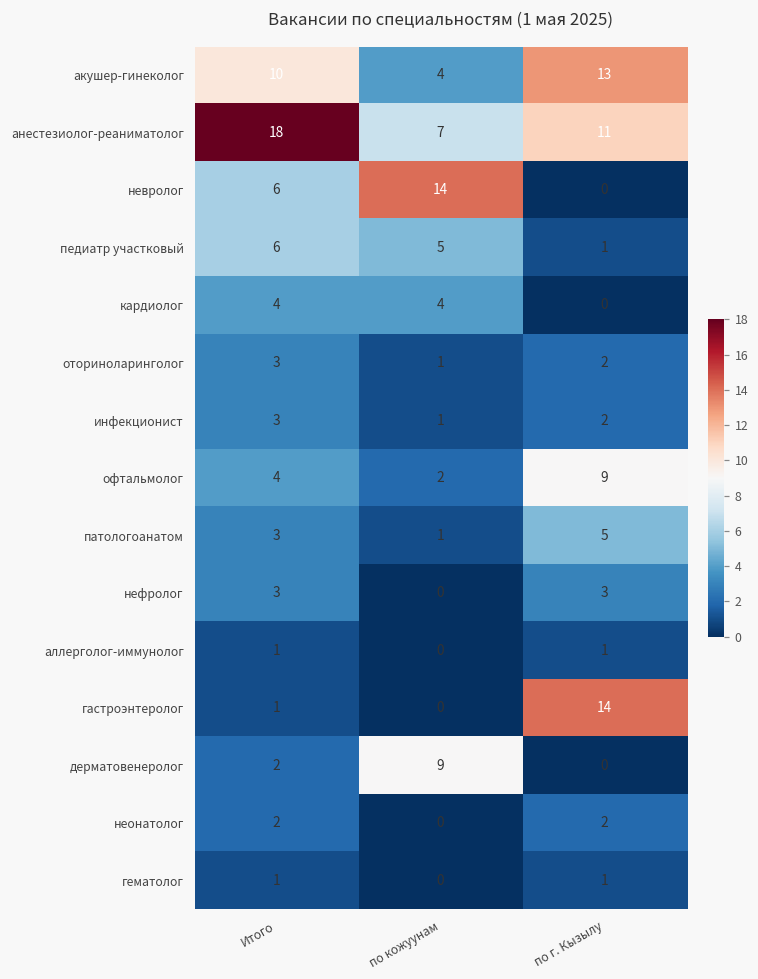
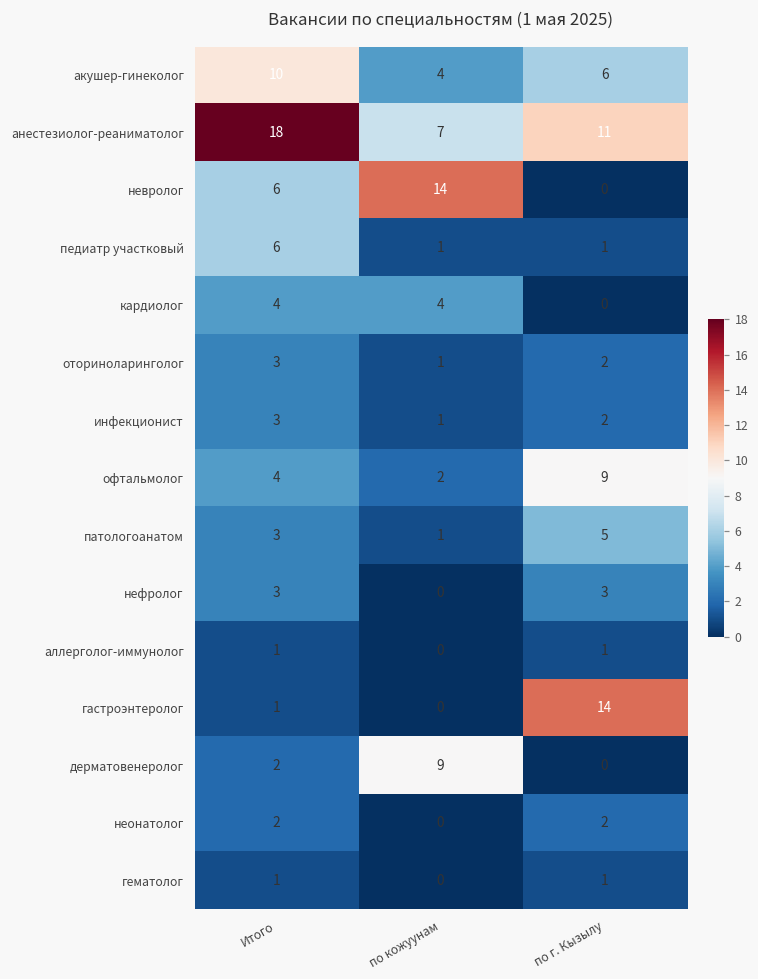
акушер-гинеколог, по г. Кызылу: 13 -> 6
педиатр участковый, по кожуунам: 5 -> 1
